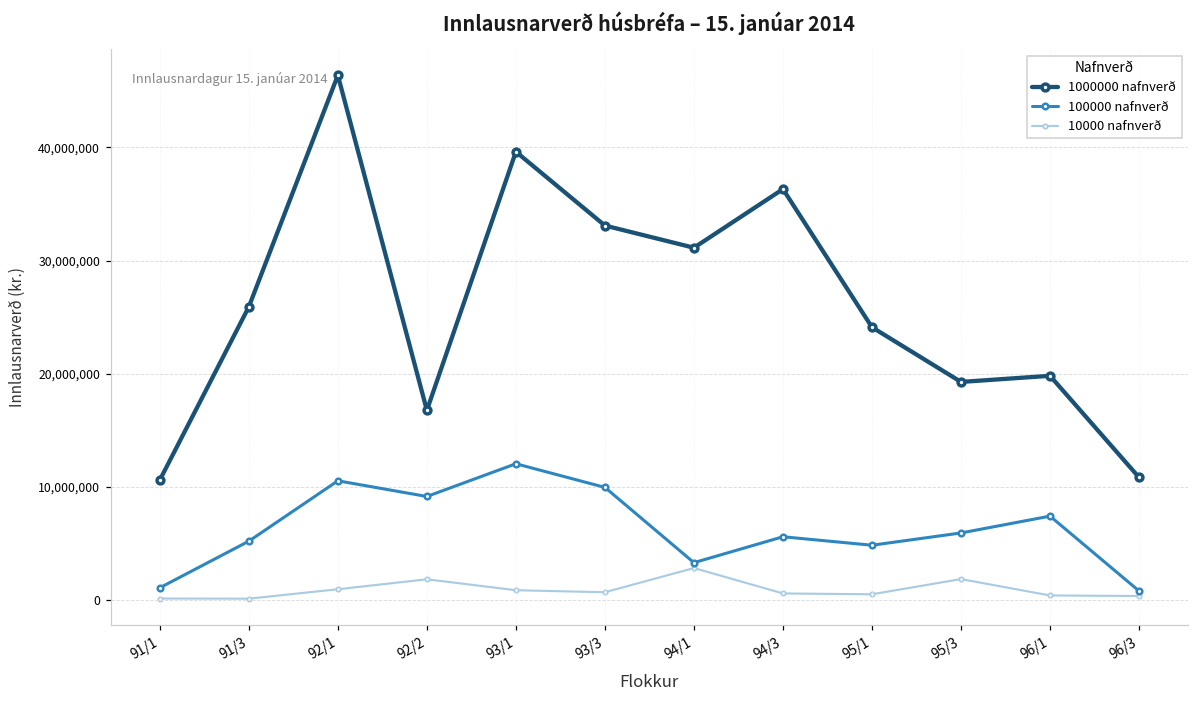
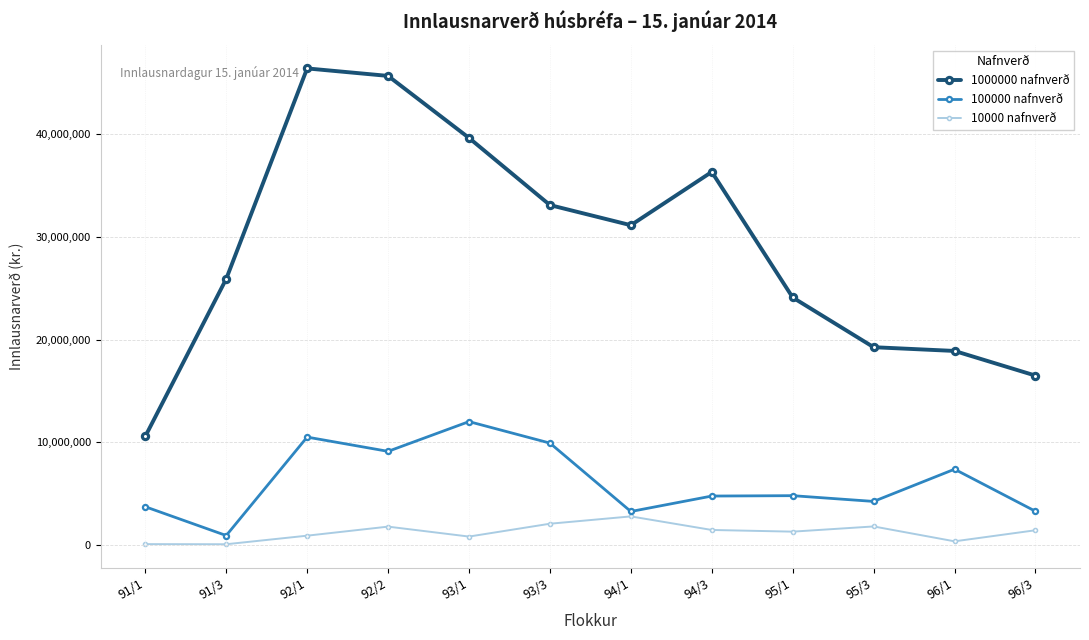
100000 nafnverð, 91/1: 1,100,000 -> 3,700,000
100000 nafnverð, 91/3: 5,200,000 -> 900,000
1000000 nafnverð, 92/2: 16,800,000 -> 45,700,000
10000 nafnverð, 93/3: 700,000 -> 2,100,000
100000 nafnverð, 94/3: 5,600,000 -> 4,800,000
10000 nafnverð, 94/3: 600,000 -> 1,500,000
10000 nafnverð, 95/1: 500,000 -> 1,300,000
100000 nafnverð, 95/3: 5,900,000 -> 4,300,000
1000000 nafnverð, 96/1: 19,800,000 -> 18,900,000
1000000 nafnverð, 96/3: 10,800,000 -> 16,500,000
100000 nafnverð, 96/3: 800,000 -> 3,300,000
10000 nafnverð, 96/3: 300,000 -> 1,500,000
